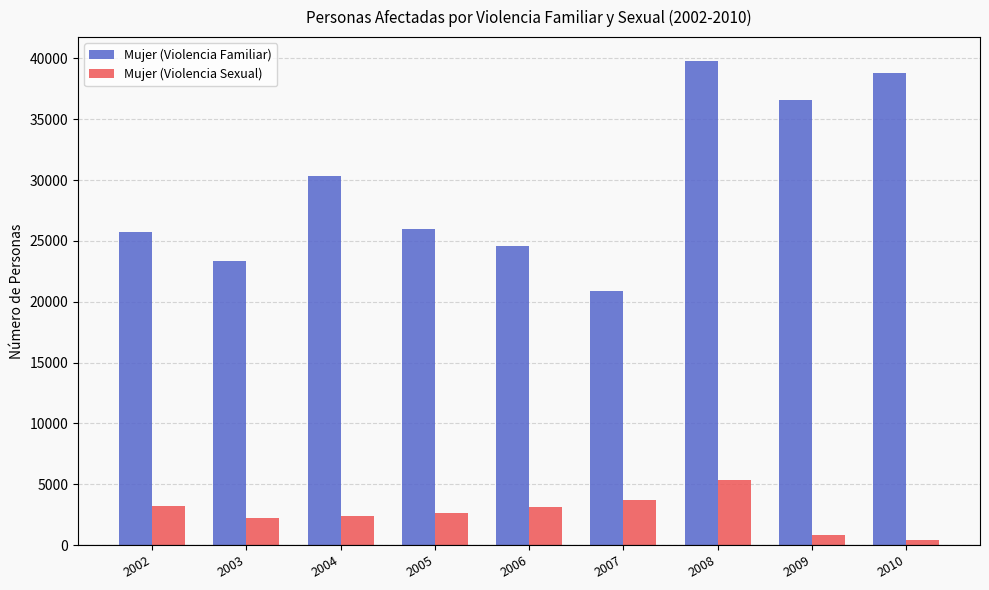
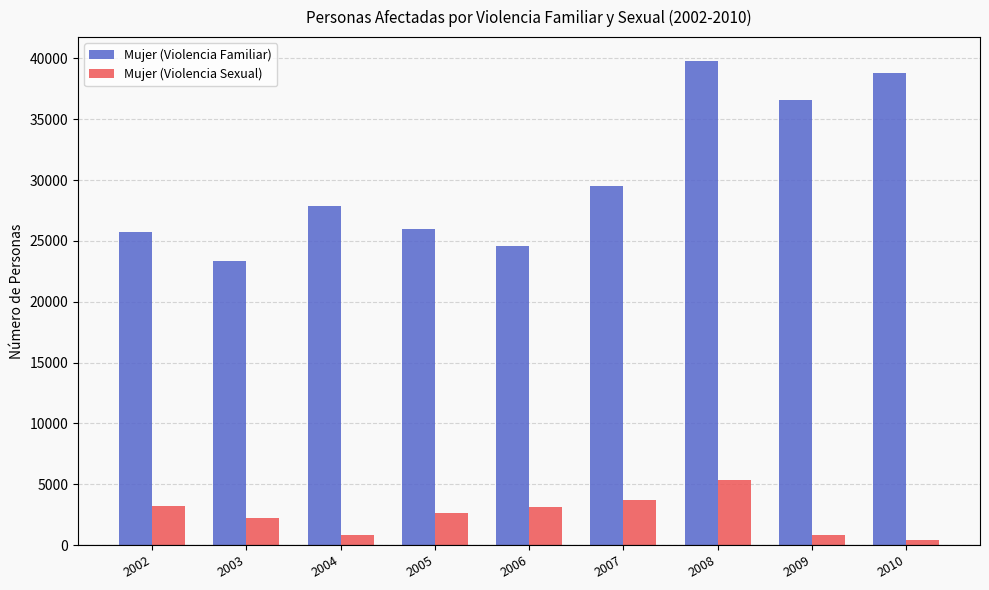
Mujer (Violencia Familiar), 2004: 30300 -> 27900
Mujer (Violencia Sexual), 2004: 2400 -> 800
Mujer (Violencia Familiar), 2007: 20900 -> 29500
